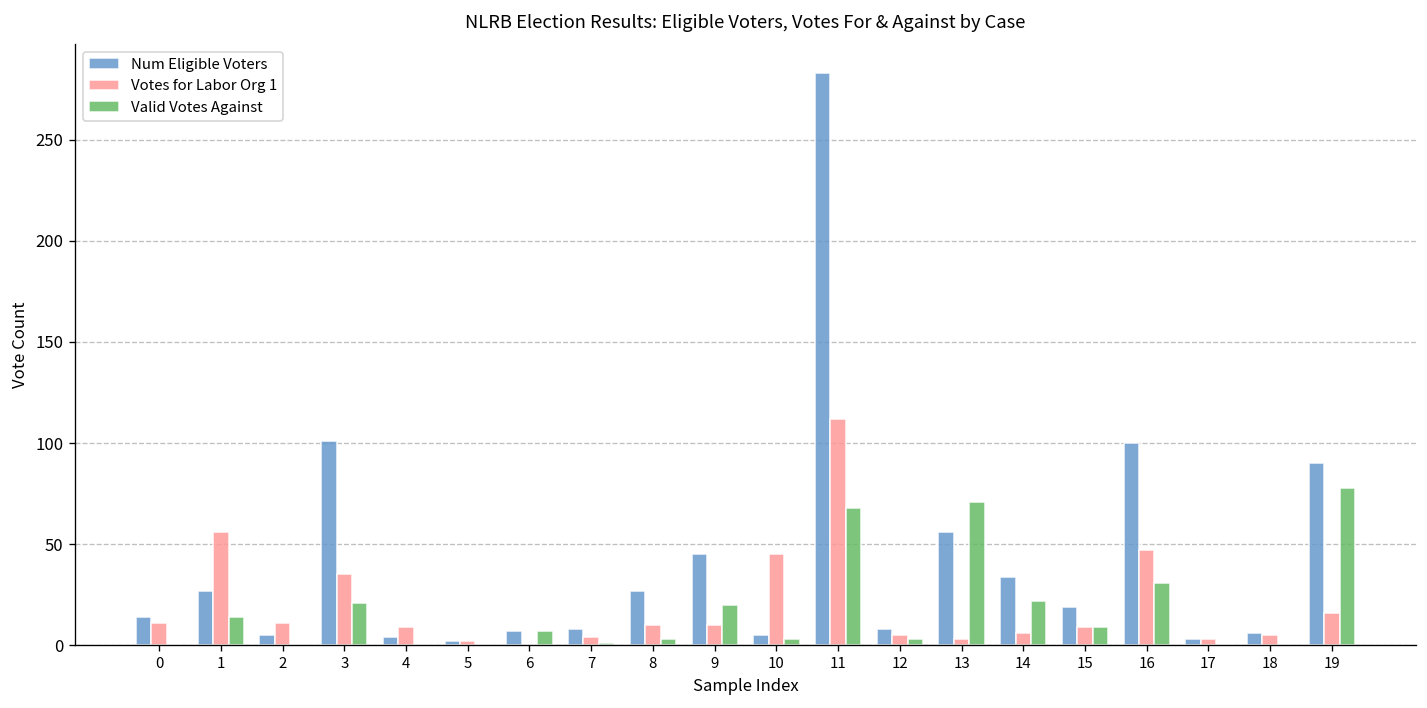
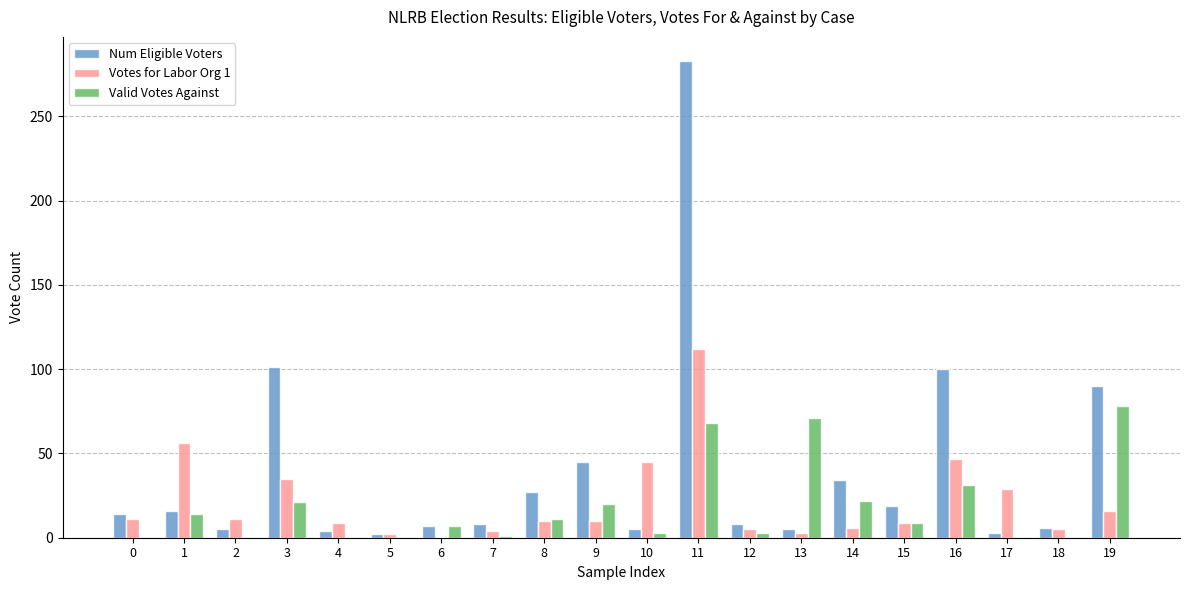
Num Eligible Voters, 1: 27 -> 16
Valid Votes Against, 8: 3 -> 11
Num Eligible Voters, 13: 56 -> 5
Votes for Labor Org 1, 17: 3 -> 29
